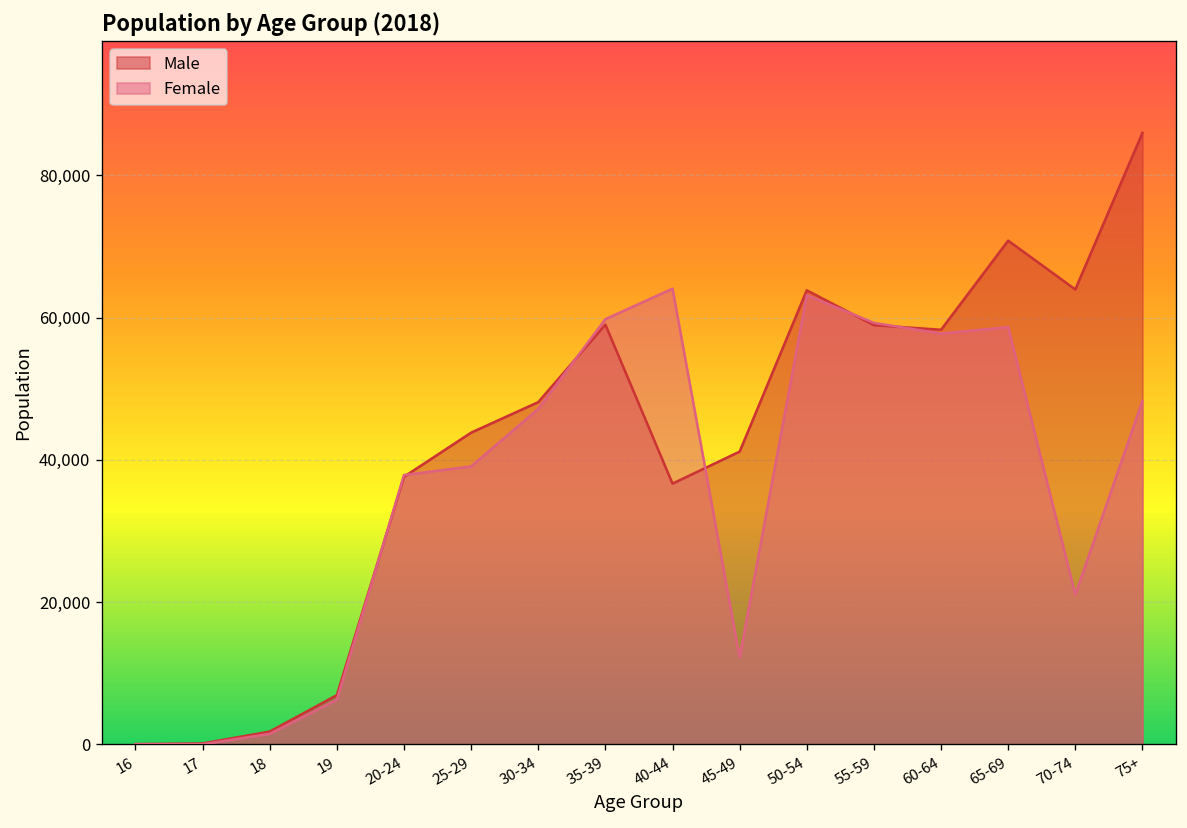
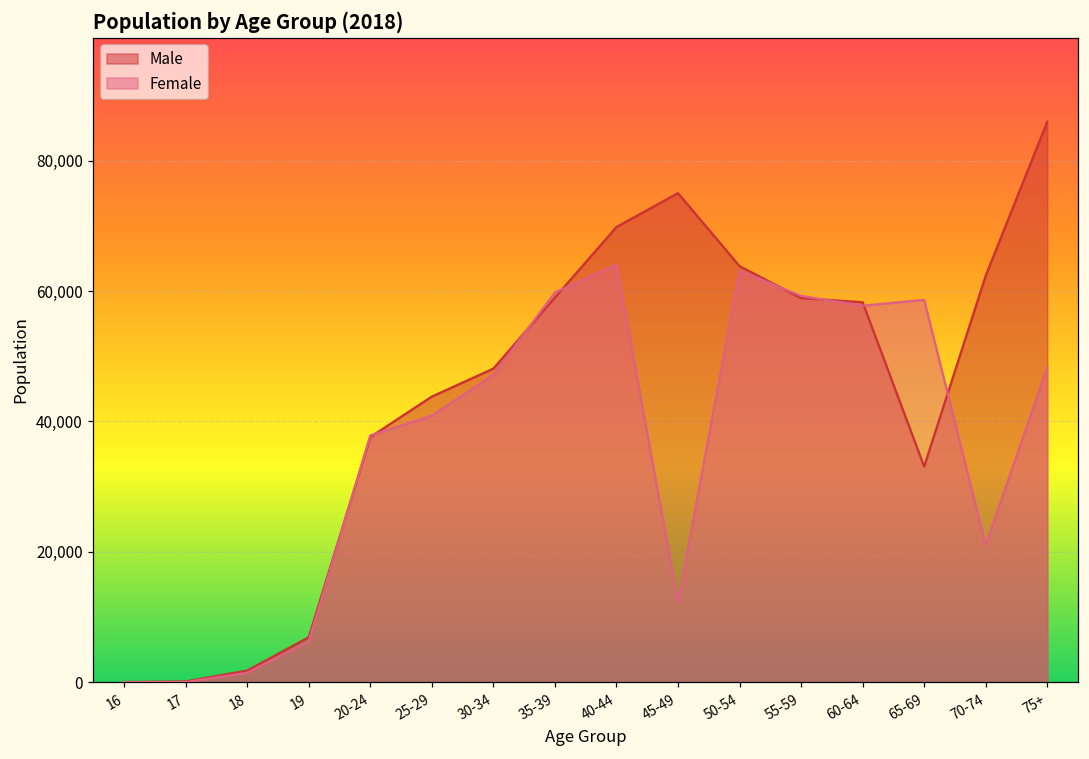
Female, 25-29: 39,000 -> 41,000
Male, 40-44: 37,000 -> 70,000
Male, 45-49: 41,000 -> 75,000
Male, 65-69: 71,000 -> 33,000
Male, 70-74: 64,000 -> 62,000
